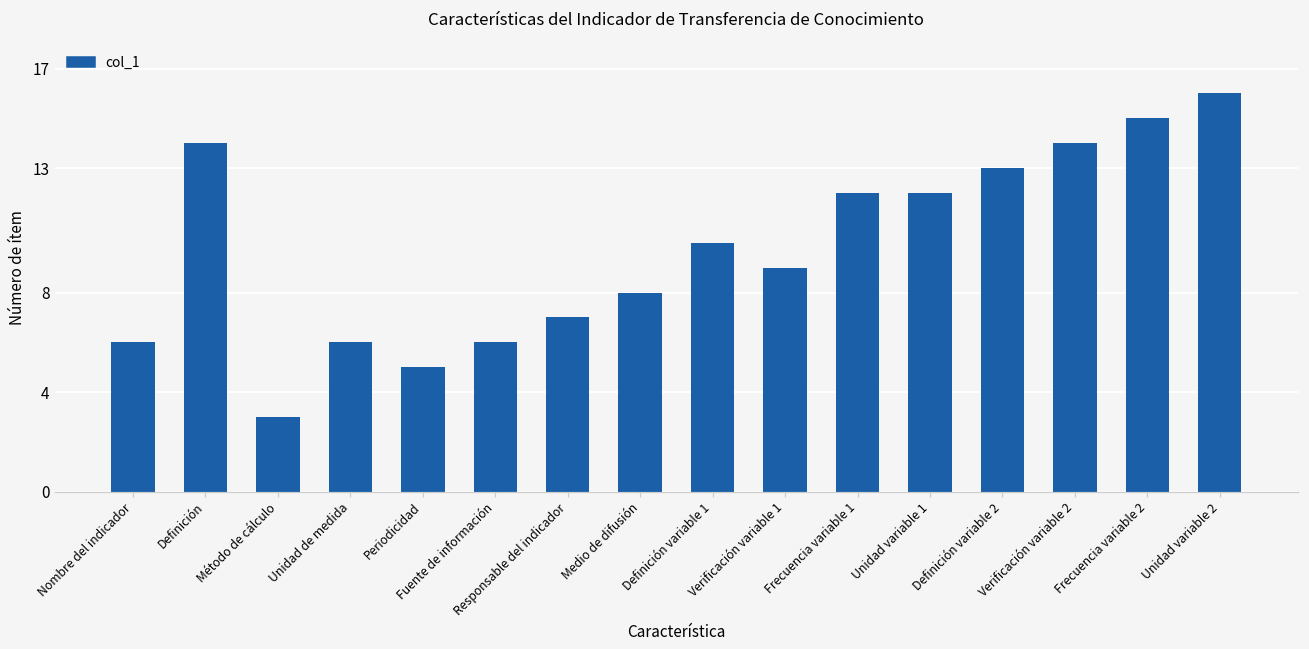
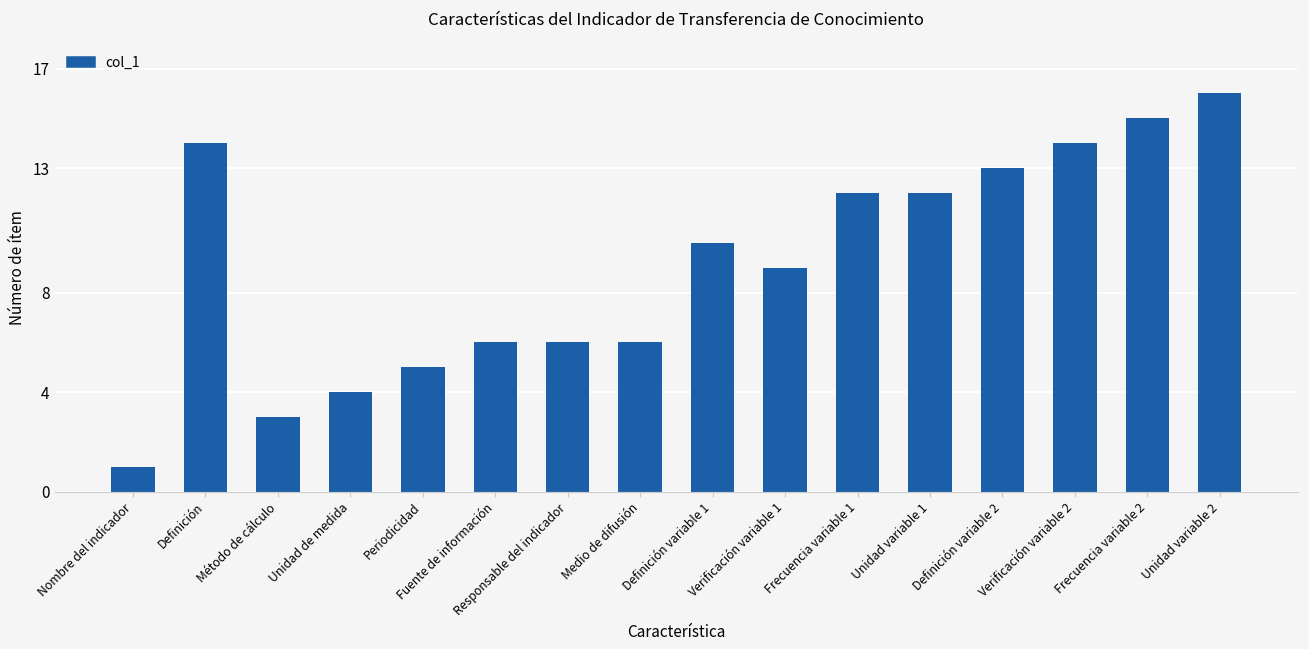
Nombre del indicador: 6 -> 1
Unidad de medida: 6 -> 4
Responsable del indicador: 7 -> 6
Medio de difusión: 8 -> 6
